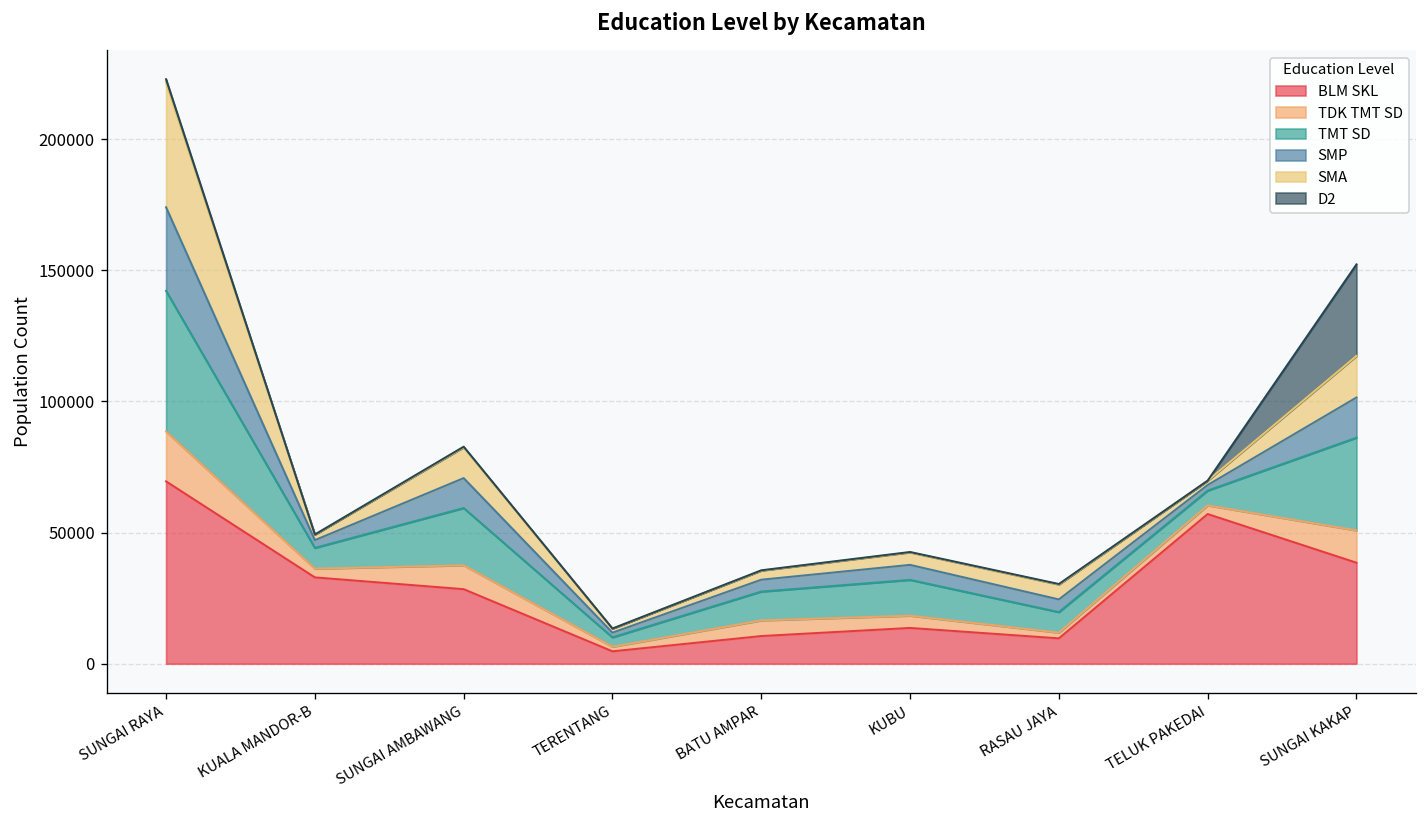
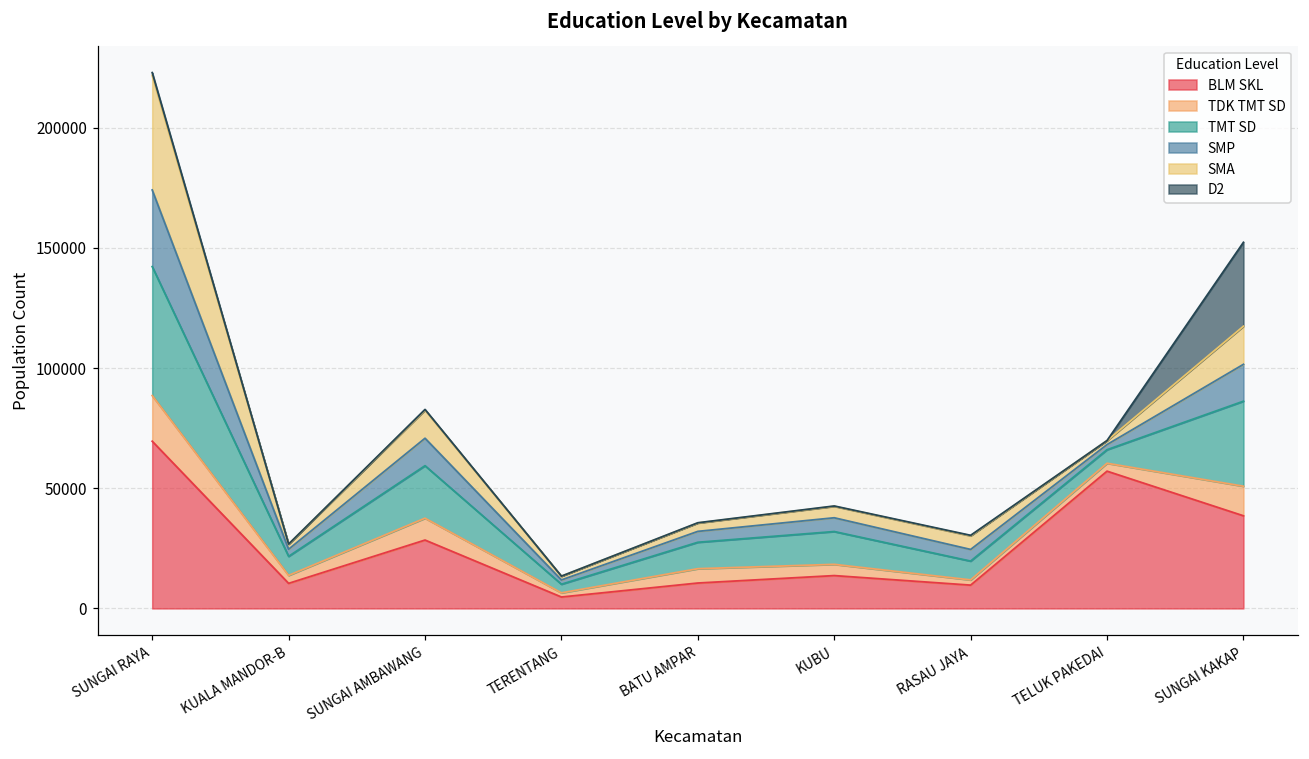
BLM SKL, KUALA MANDOR-B: 33000 -> 10000
